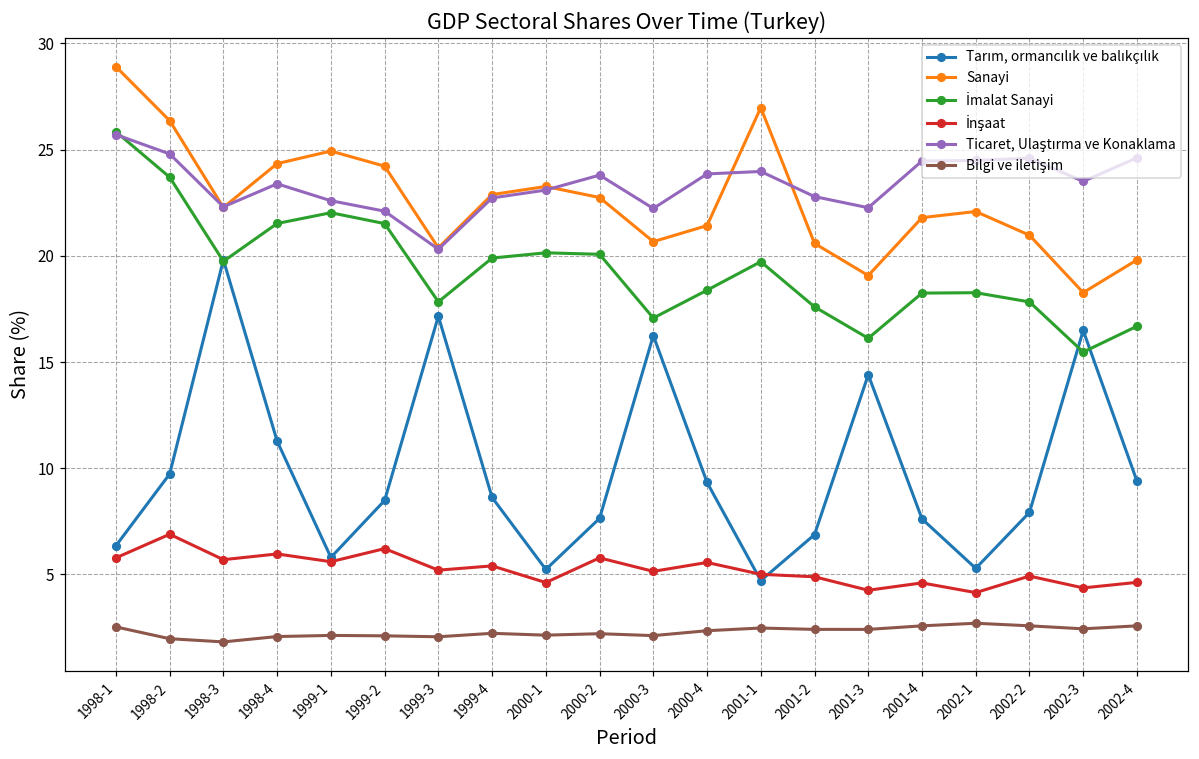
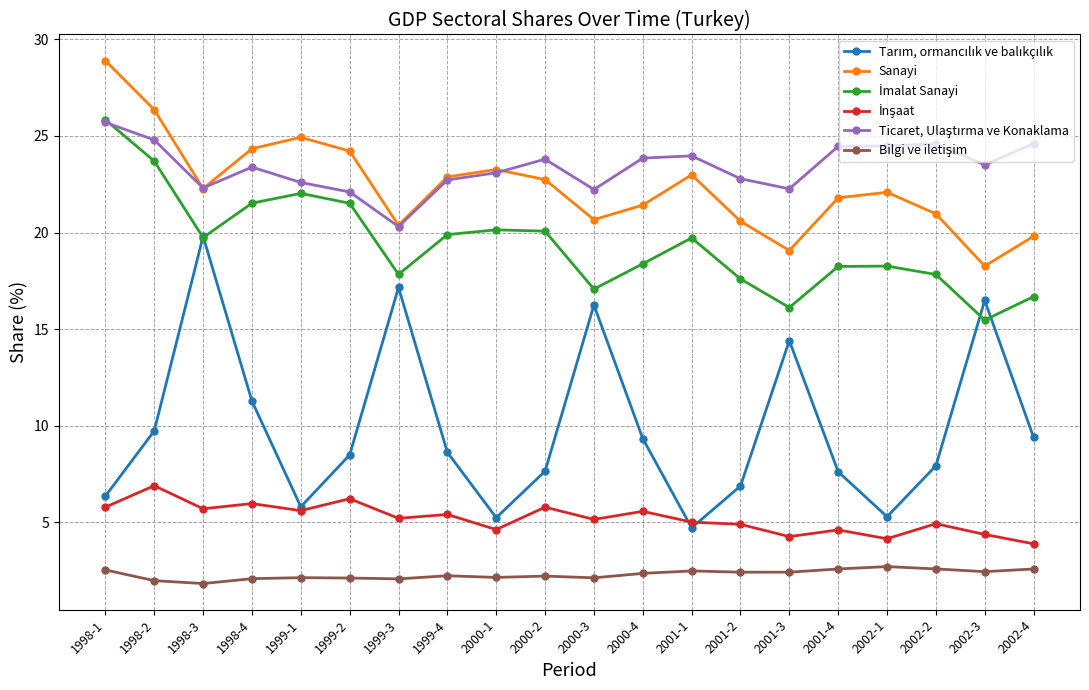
Sanayi, 2001-1: 27.0 -> 23.0
İnşaat, 2002-4: 4.6 -> 3.9
